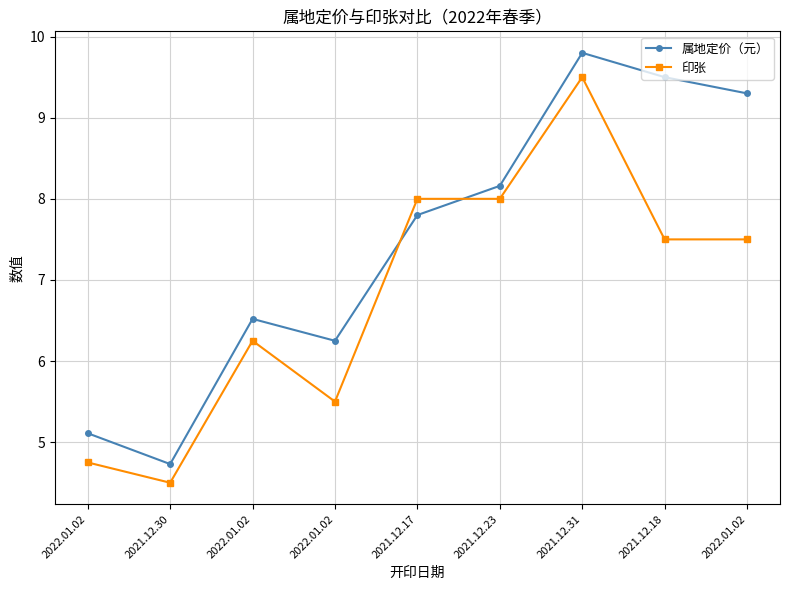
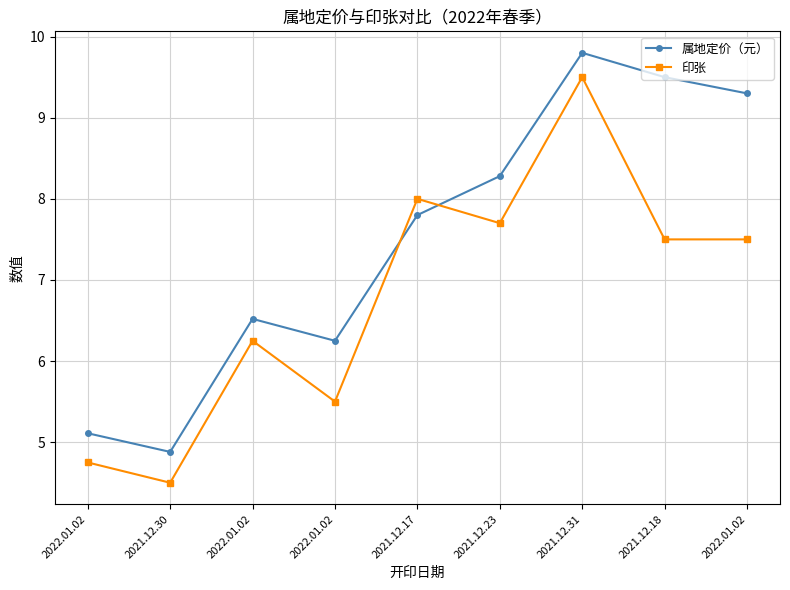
属地定价（元）, 2021.12.30: 4.7 -> 4.9
属地定价（元）, 2021.12.23: 8.2 -> 8.3
印张, 2021.12.23: 8.0 -> 7.7
